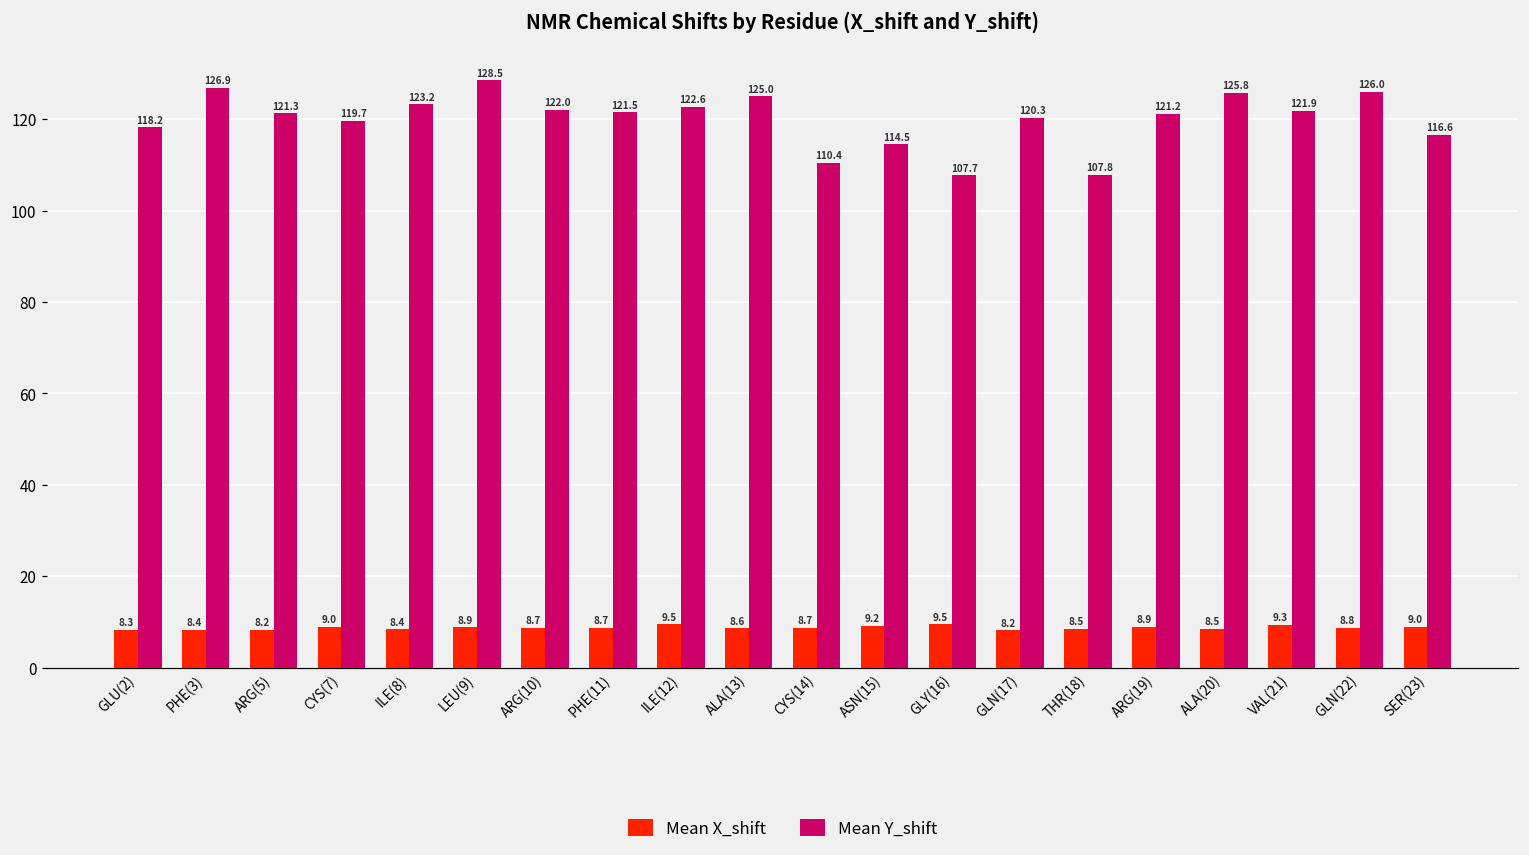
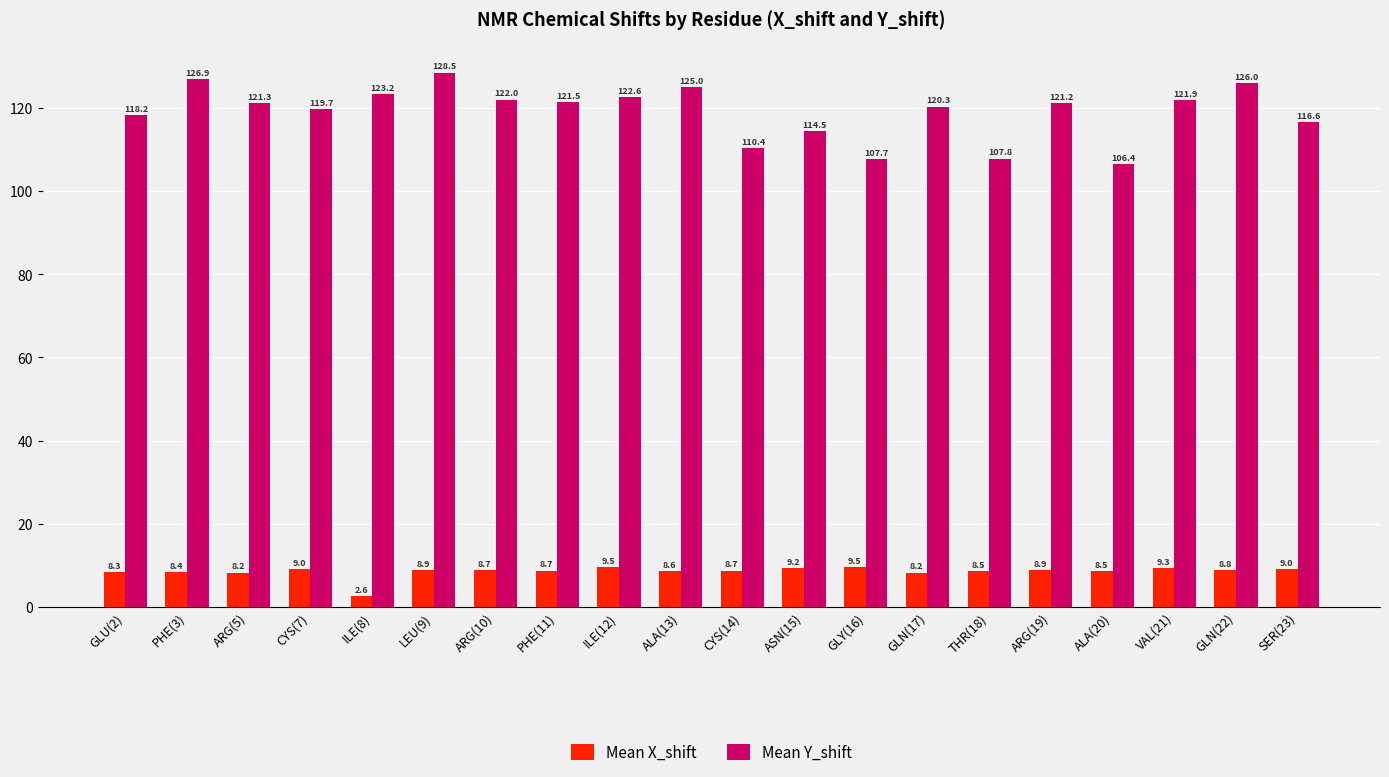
Mean X_shift, ILE(8): 8.4 -> 2.6
Mean Y_shift, ALA(20): 125.8 -> 106.4
